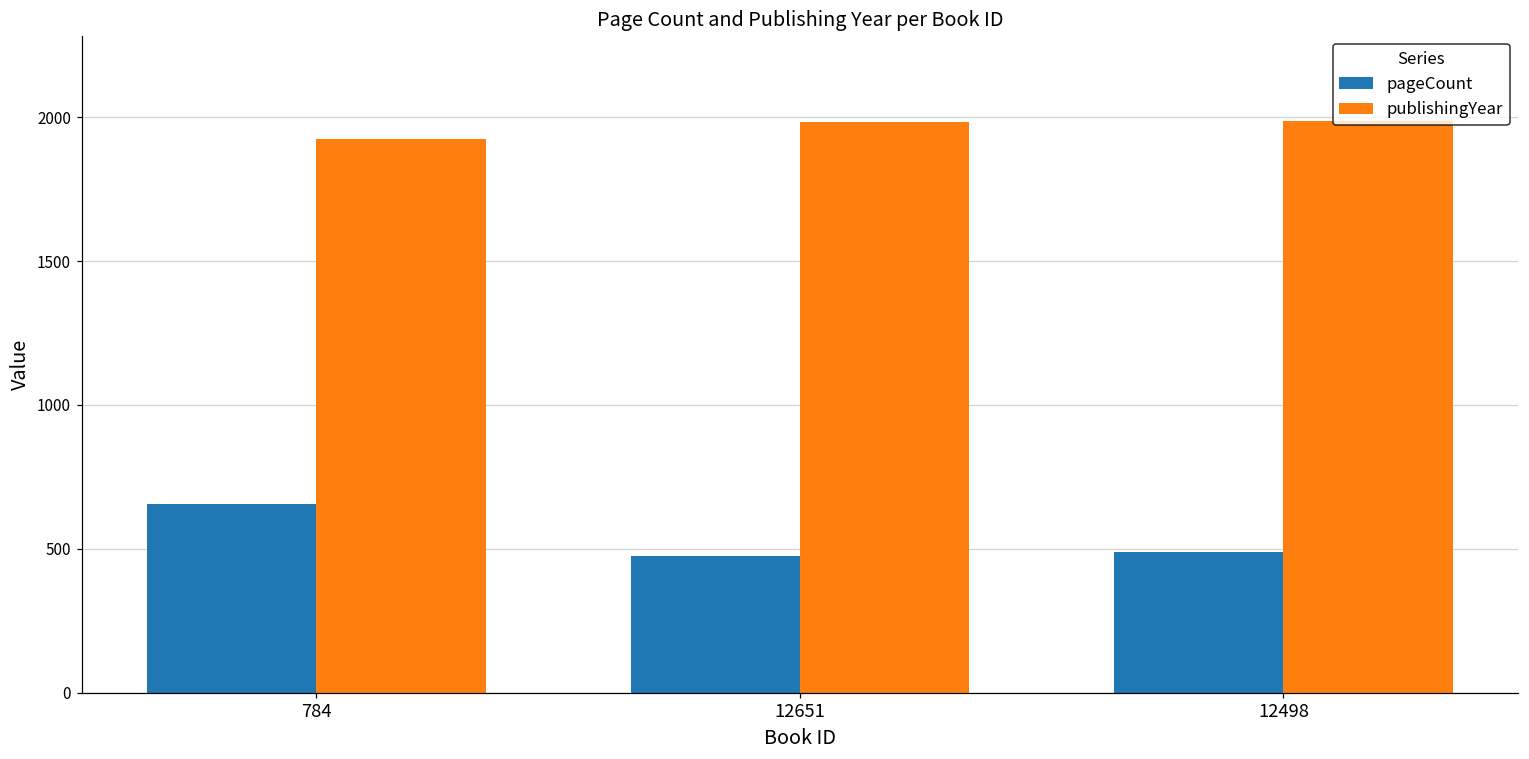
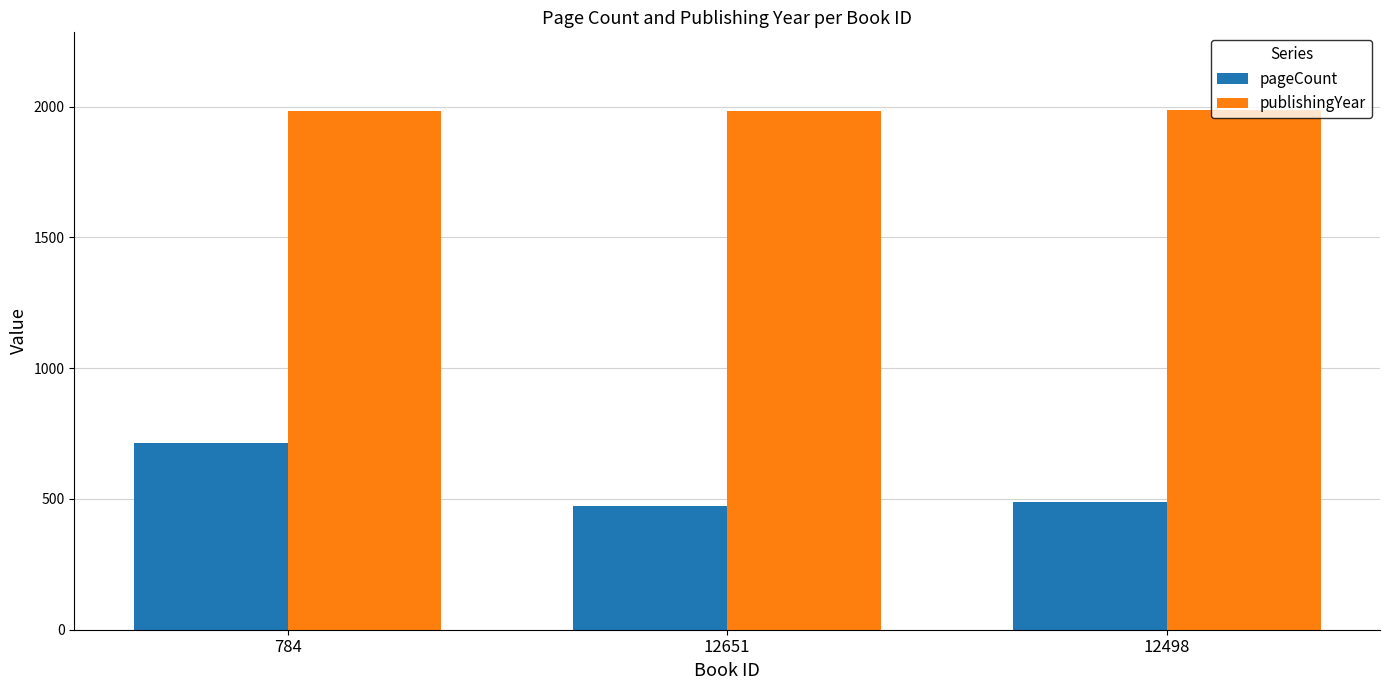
pageCount, 784: 660 -> 710
publishingYear, 784: 1930 -> 1980
